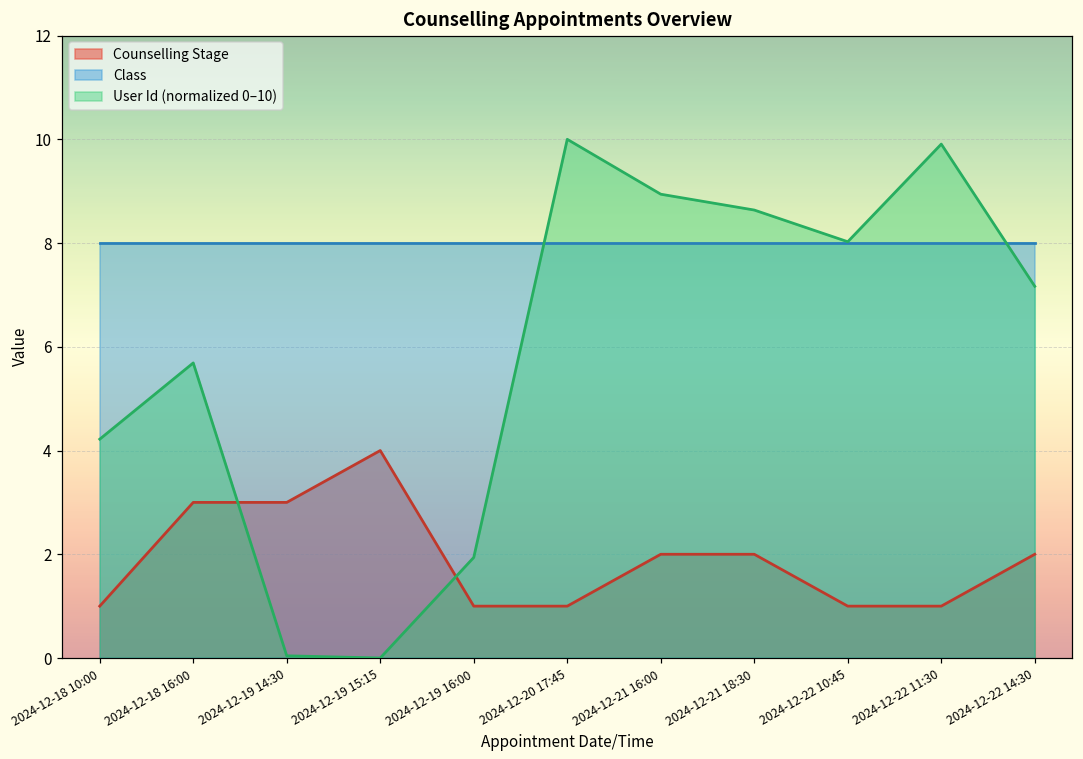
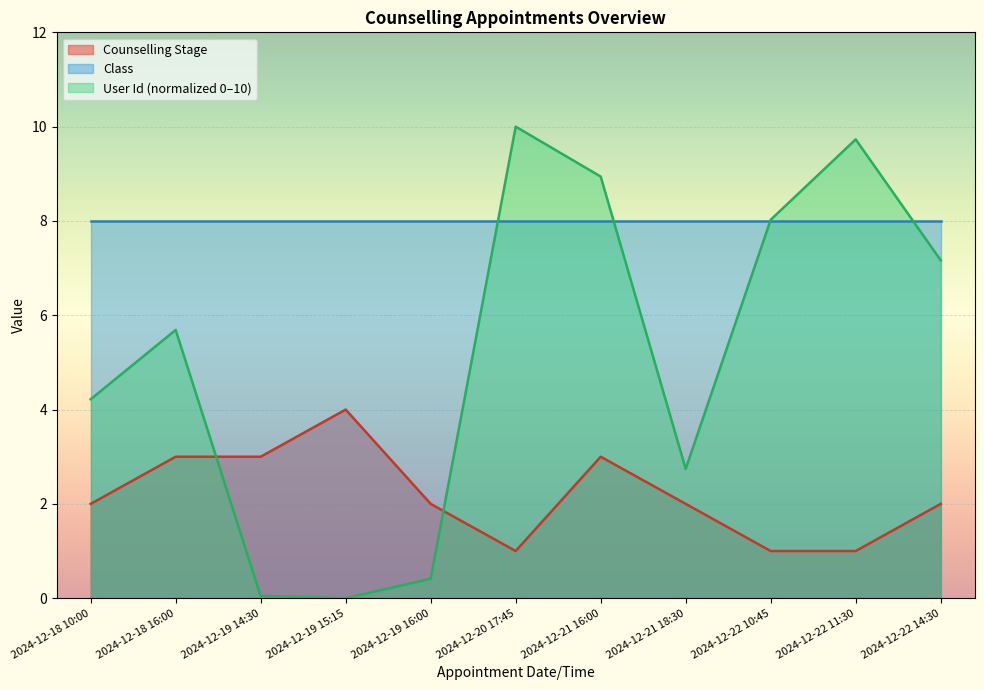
Counselling Stage, 2024-12-18 10:00: 1 -> 2
Counselling Stage, 2024-12-19 16:00: 1 -> 2
User Id (normalized 0–10), 2024-12-19 16:00: 1.9 -> 0.4
Counselling Stage, 2024-12-21 16:00: 2 -> 3
User Id (normalized 0–10), 2024-12-21 18:30: 8.6 -> 2.7
User Id (normalized 0–10), 2024-12-22 11:30: 9.9 -> 9.7
